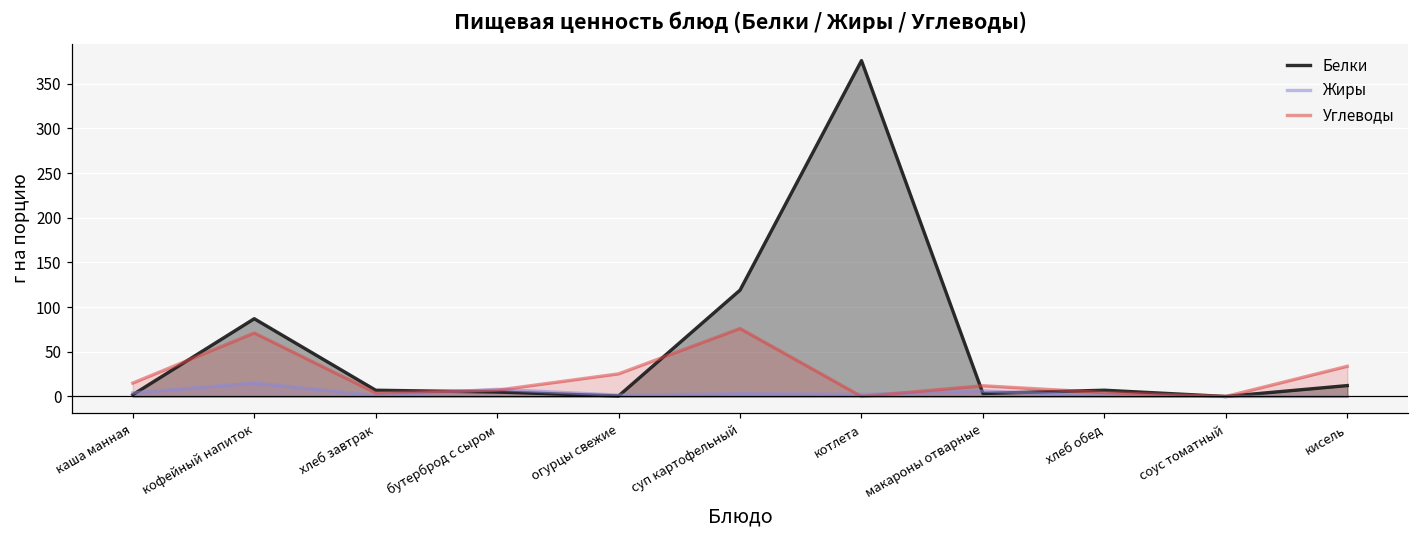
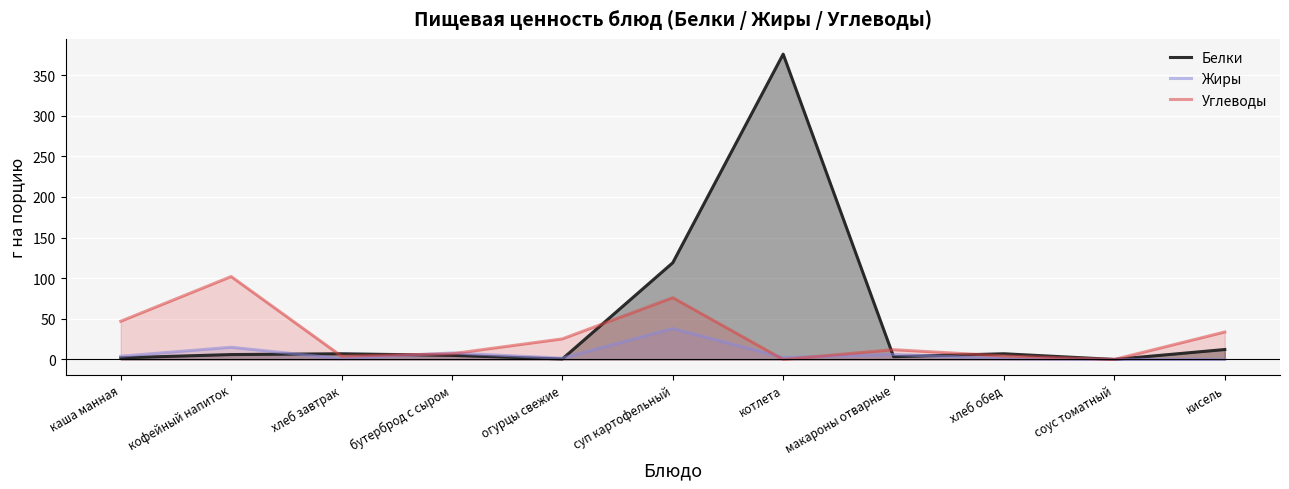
Углеводы, каша манная: 20 -> 50
Белки, кофейный напиток: 90 -> 10
Углеводы, кофейный напиток: 70 -> 100
Жиры, суп картофельный: 0 -> 40
